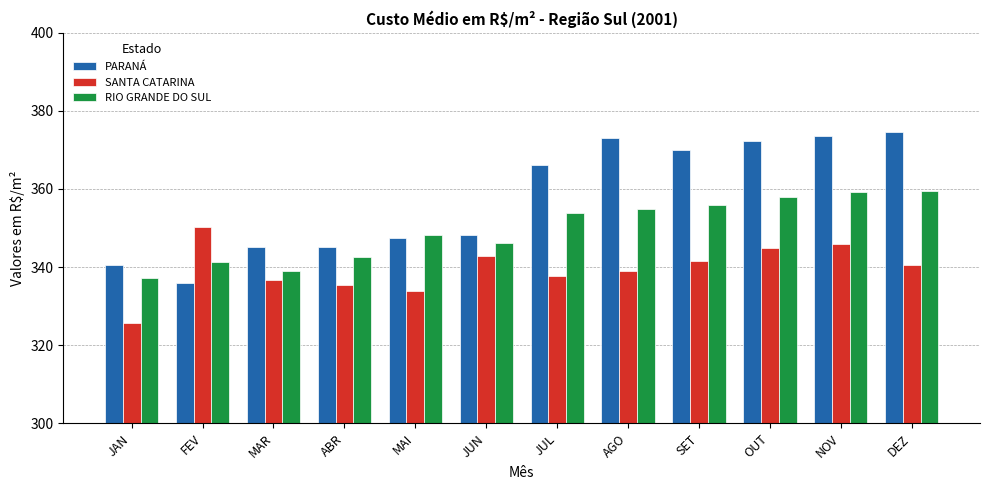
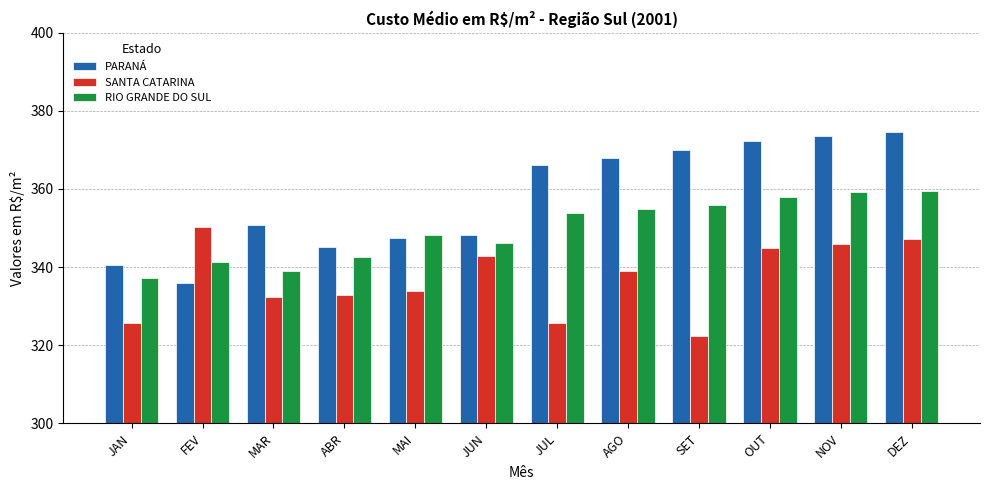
PARANÁ, MAR: 345 -> 351
SANTA CATARINA, MAR: 337 -> 332
SANTA CATARINA, ABR: 336 -> 333
SANTA CATARINA, JUL: 338 -> 326
PARANÁ, AGO: 373 -> 368
SANTA CATARINA, SET: 342 -> 322
SANTA CATARINA, DEZ: 341 -> 347
